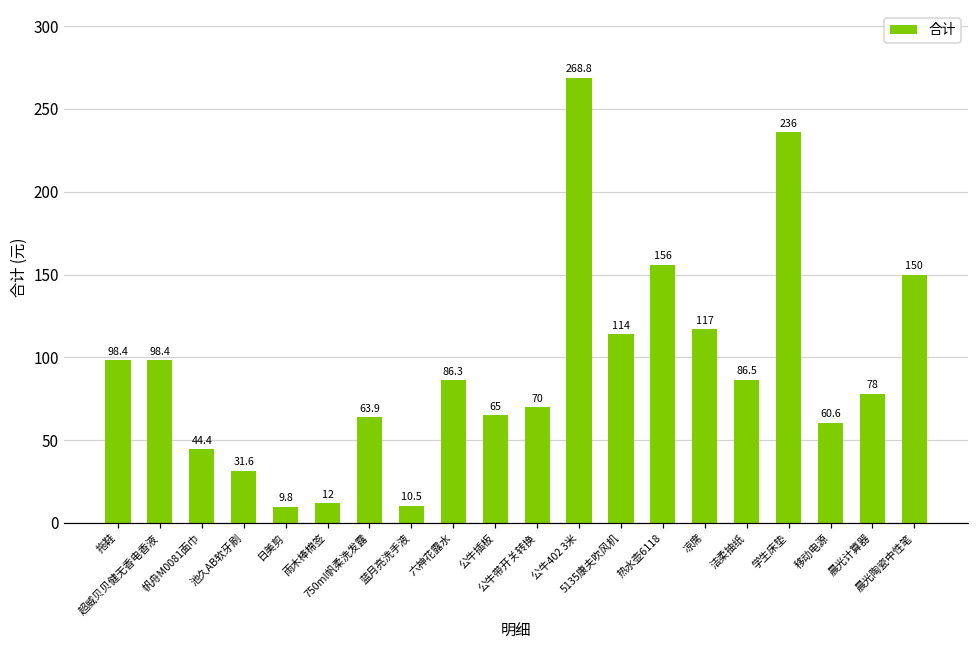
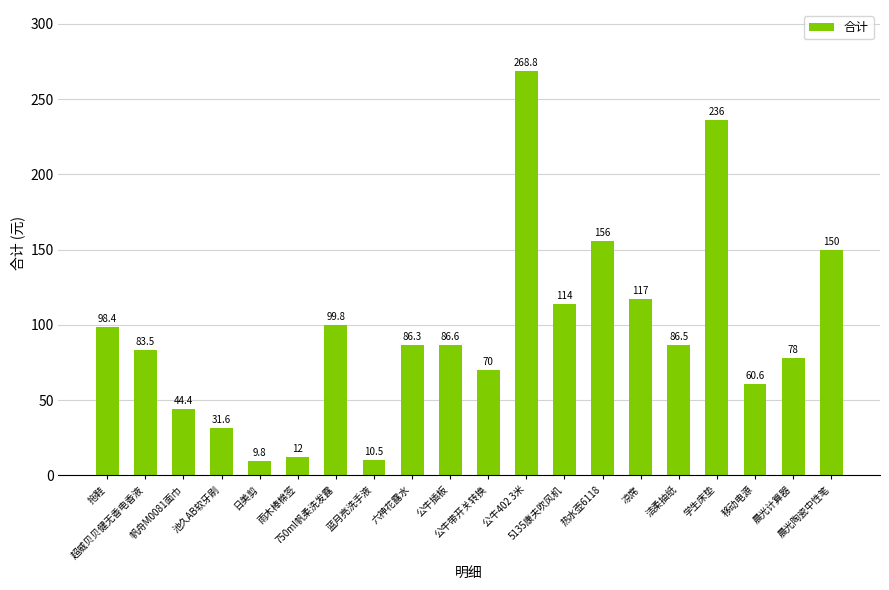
超威贝贝健无香电香液: 98.4 -> 83.5
750ml帆柔洗发露: 63.9 -> 99.8
公牛插板: 65 -> 86.6
